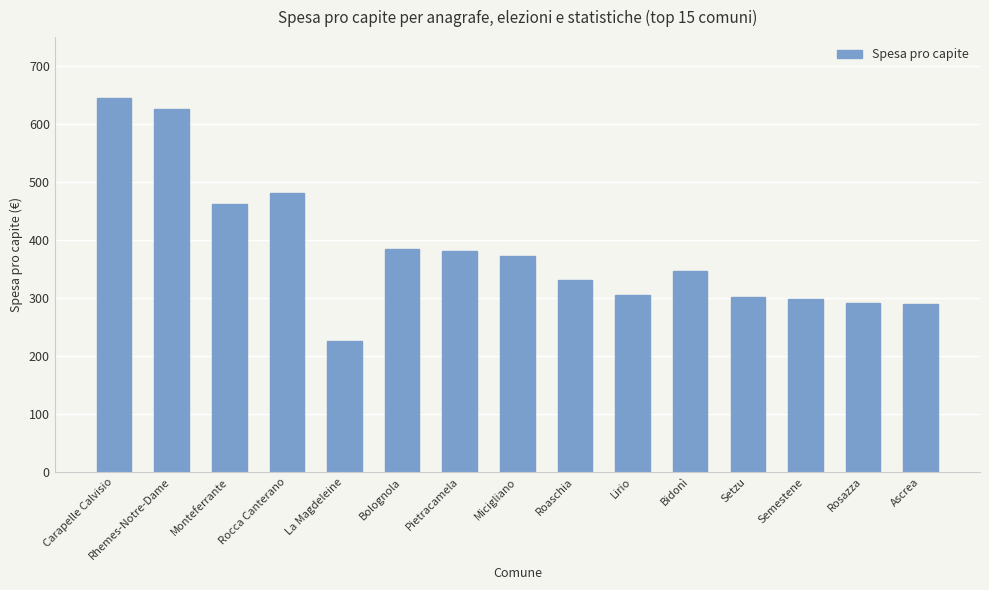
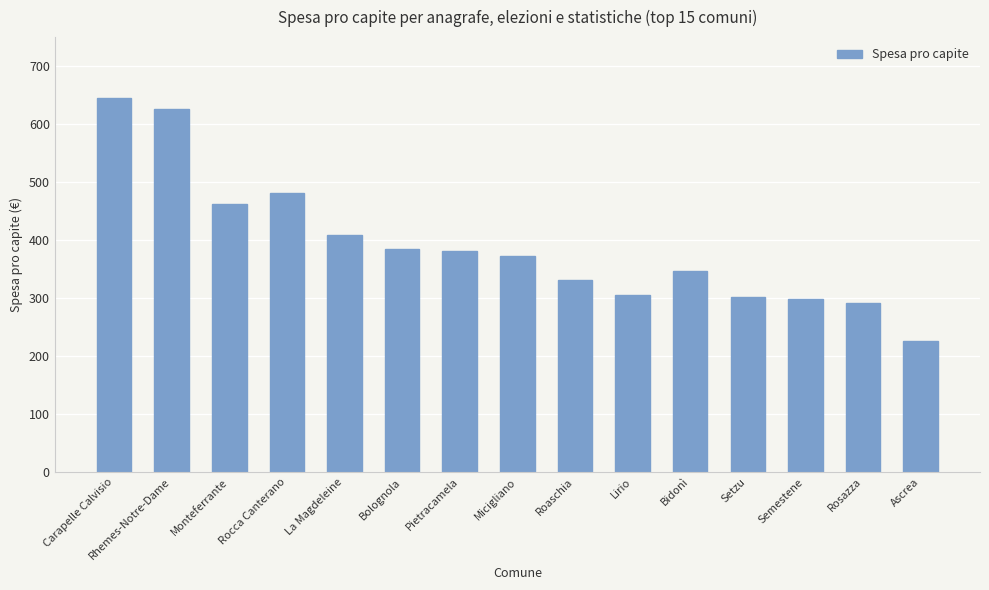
La Magdeleine: 230 -> 410
Ascrea: 290 -> 230
